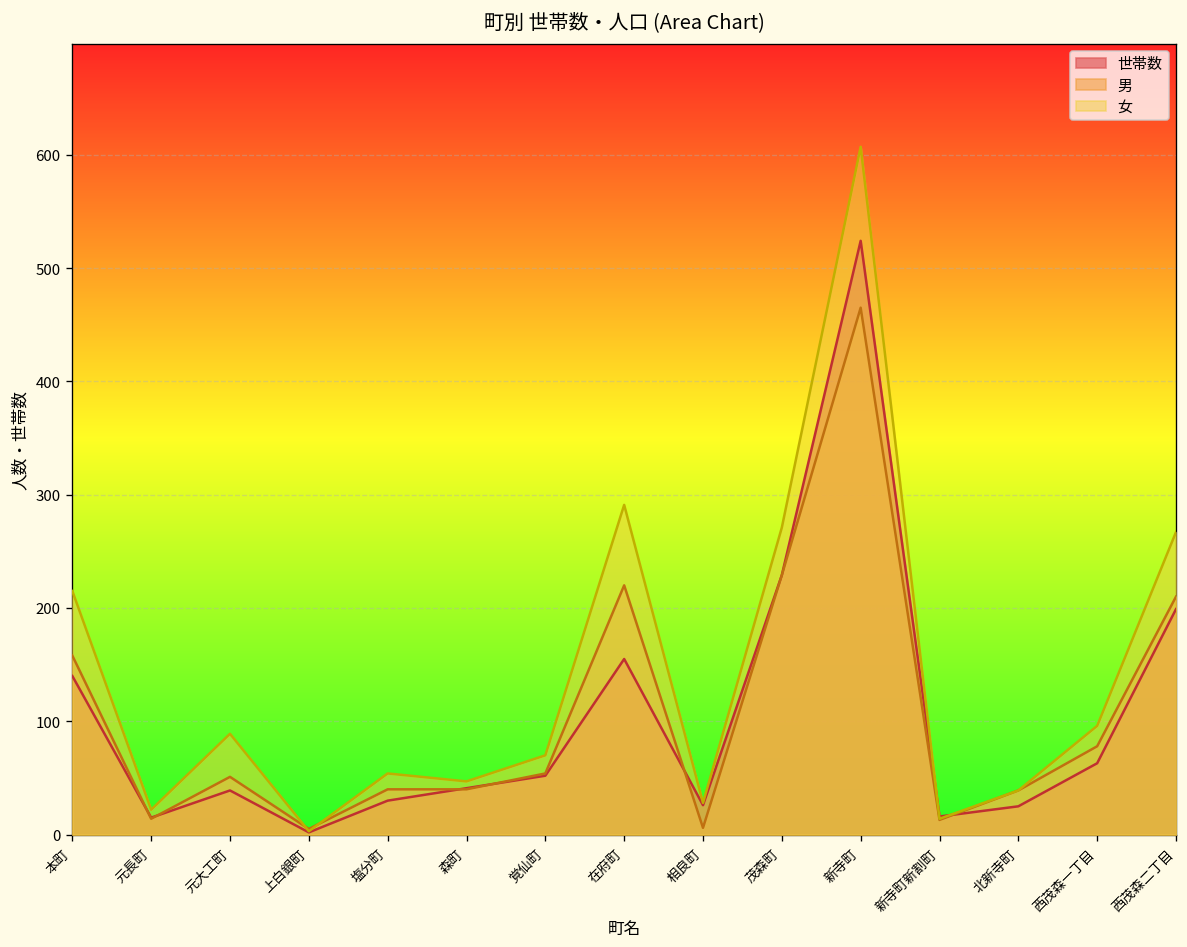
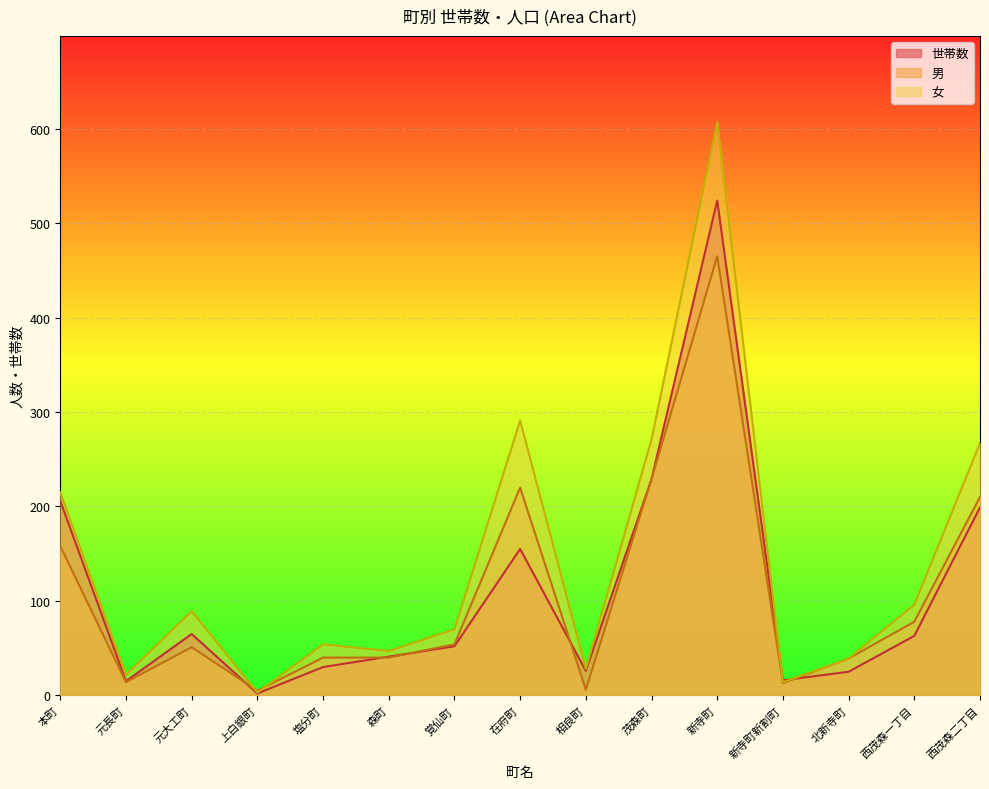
世帯数, 本町: 140 -> 210
世帯数, 元大工町: 40 -> 70
